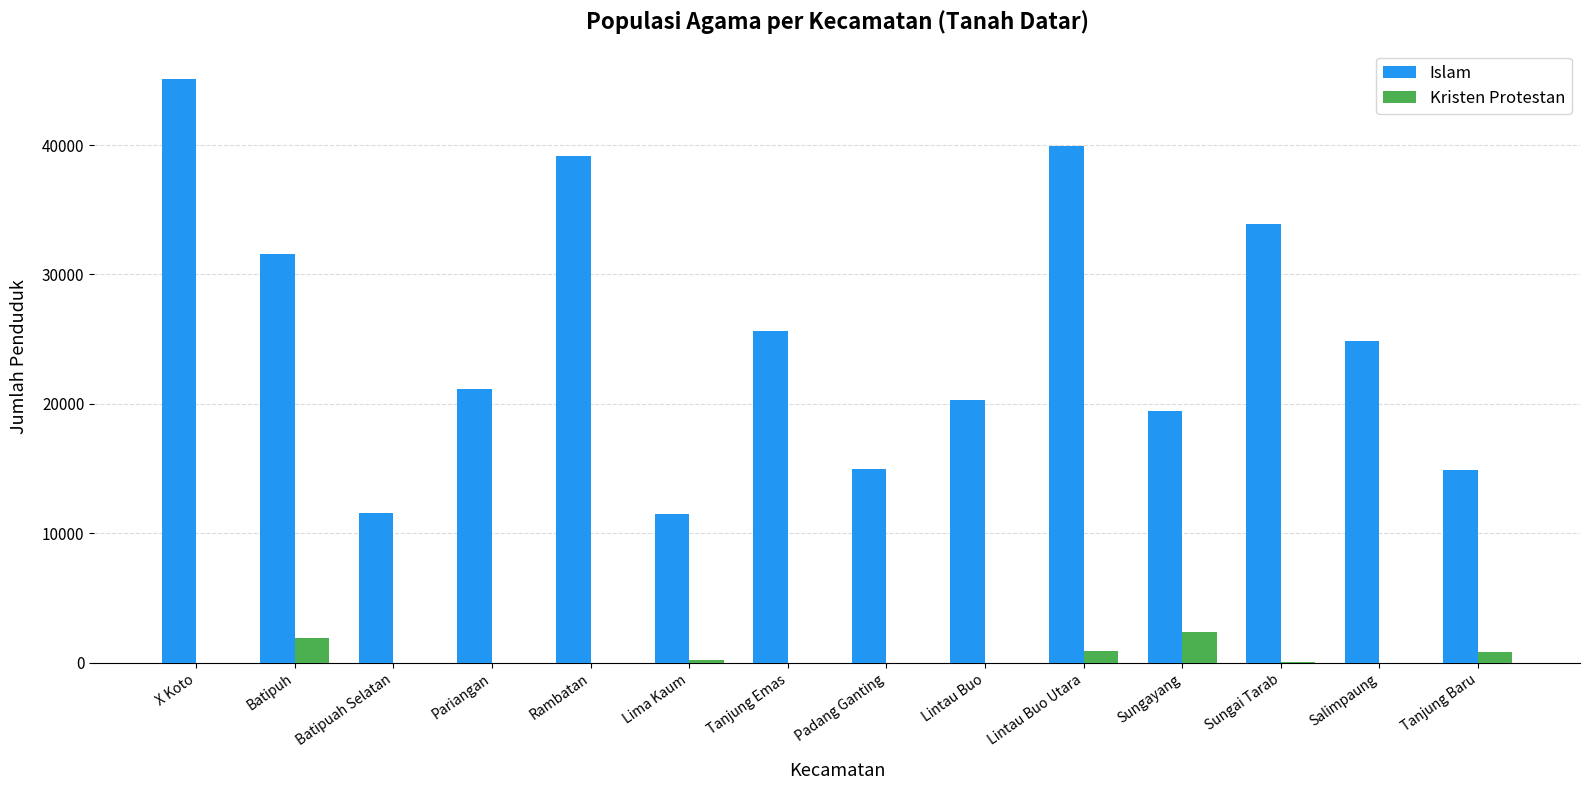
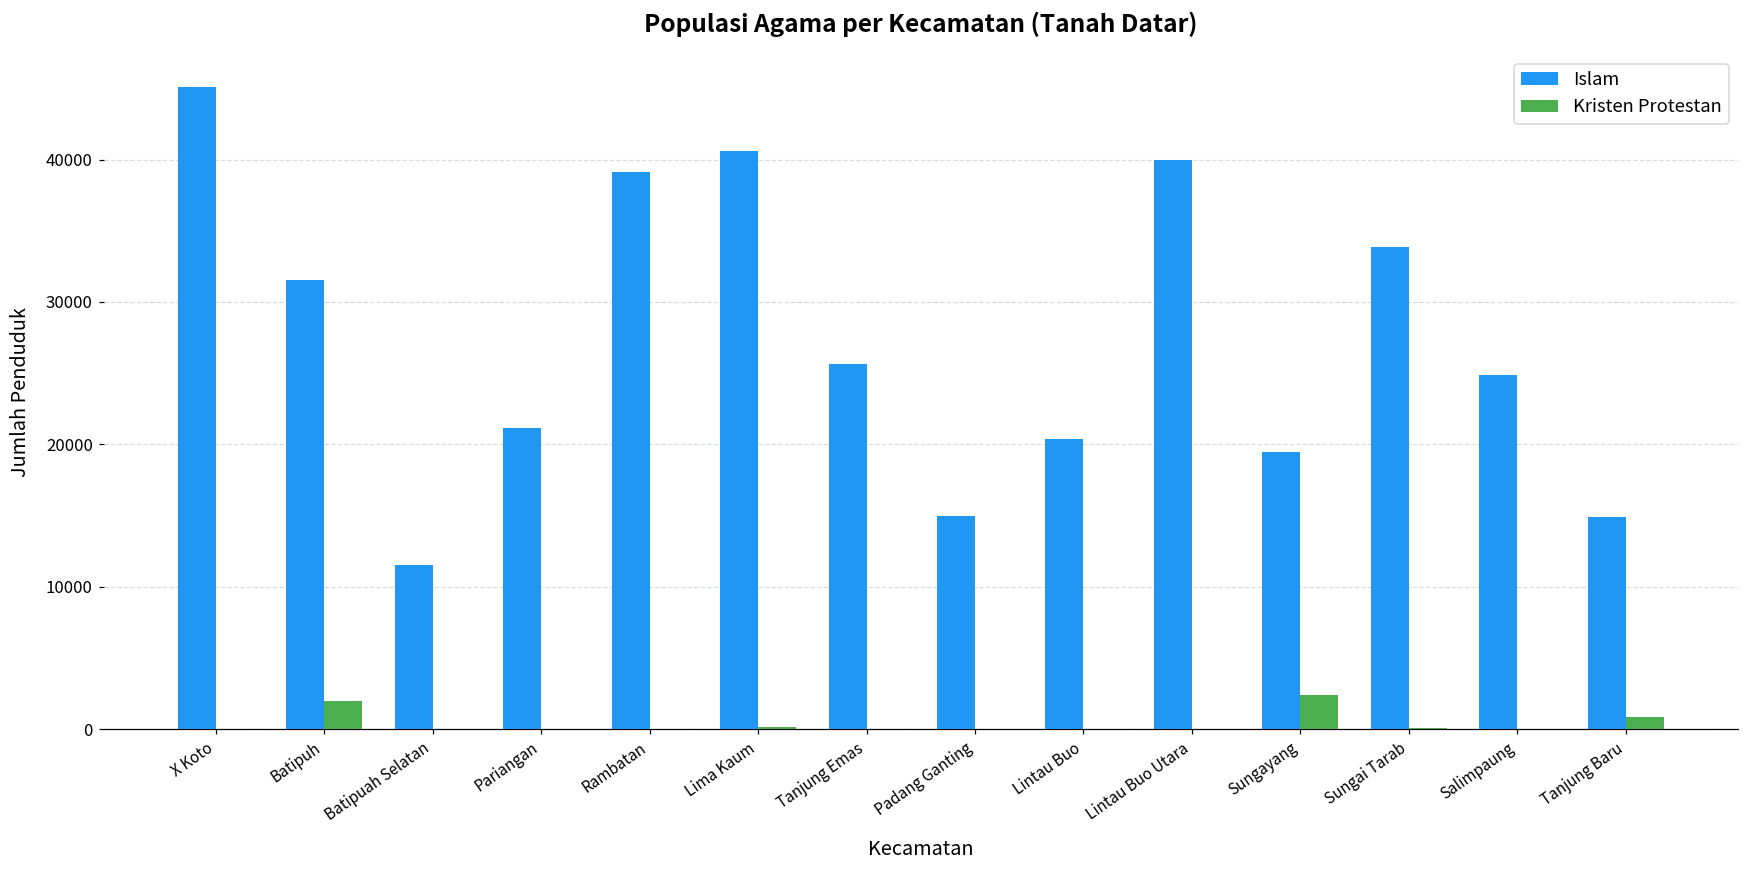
Islam, Lima Kaum: 11500 -> 40600
Kristen Protestan, Lintau Buo Utara: 900 -> 0
